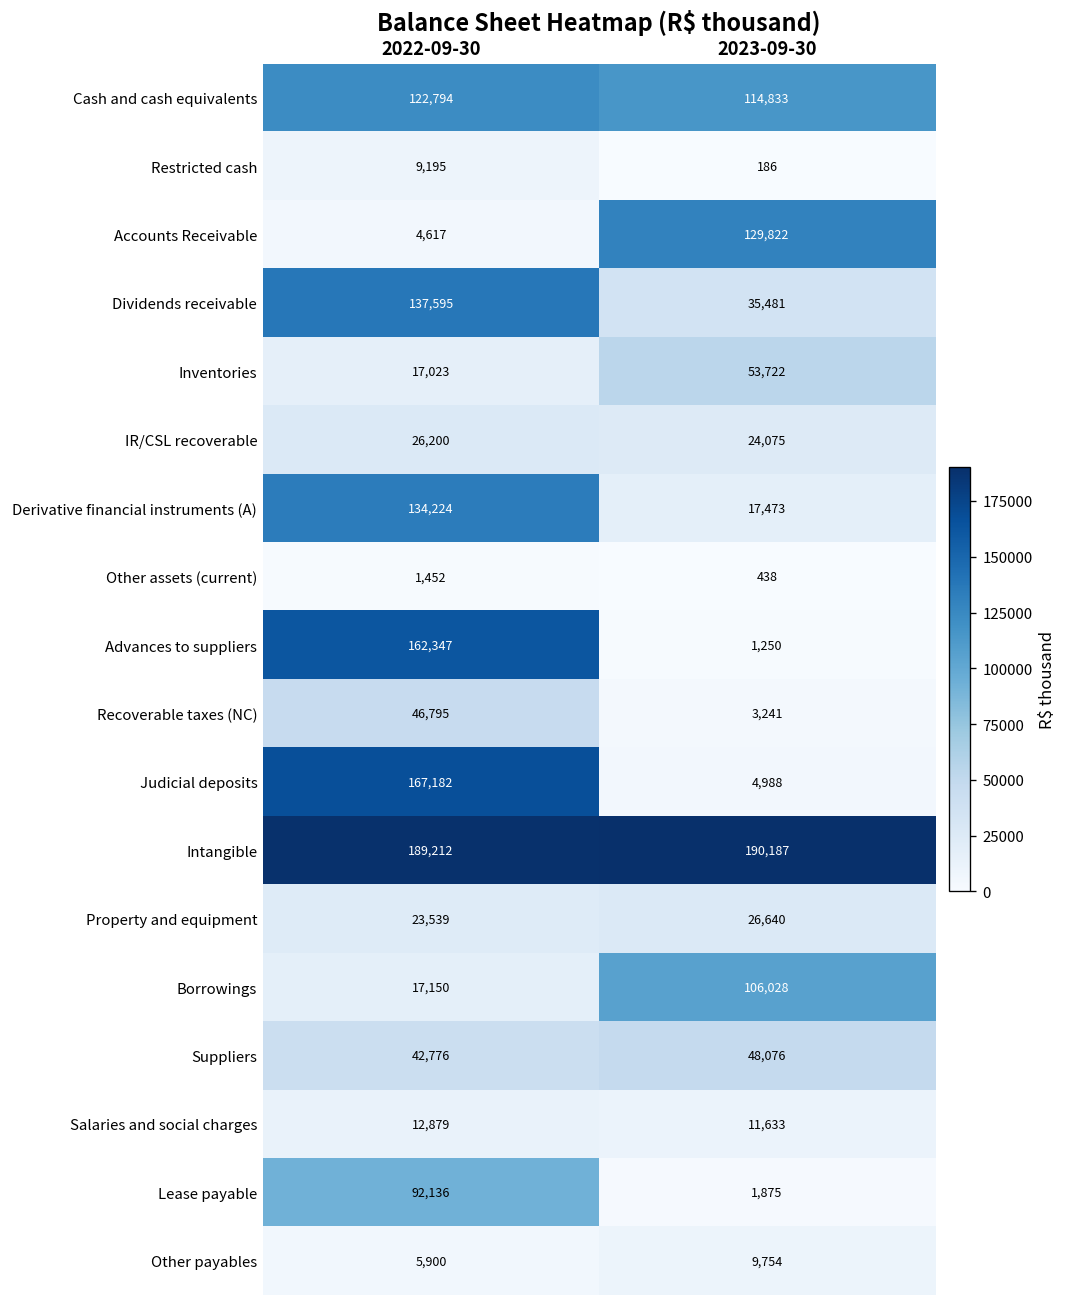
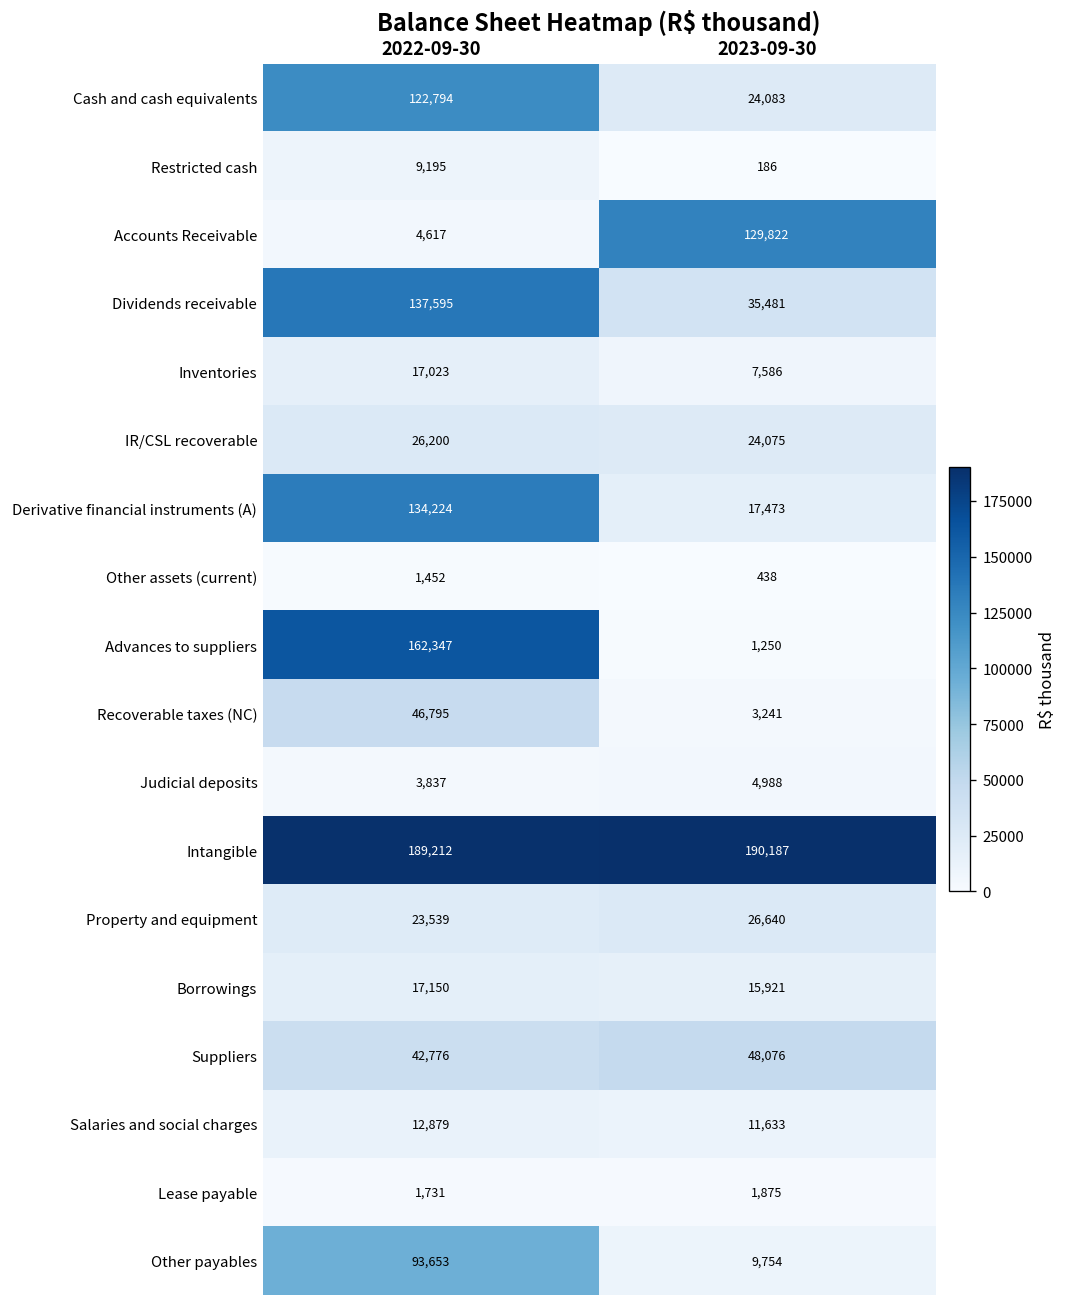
Cash and cash equivalents, 2023-09-30: 114,833 -> 24,083
Inventories, 2023-09-30: 53,722 -> 7,586
Judicial deposits, 2022-09-30: 167,182 -> 3,837
Borrowings, 2023-09-30: 106,028 -> 15,921
Lease payable, 2022-09-30: 92,136 -> 1,731
Other payables, 2022-09-30: 5,900 -> 93,653
